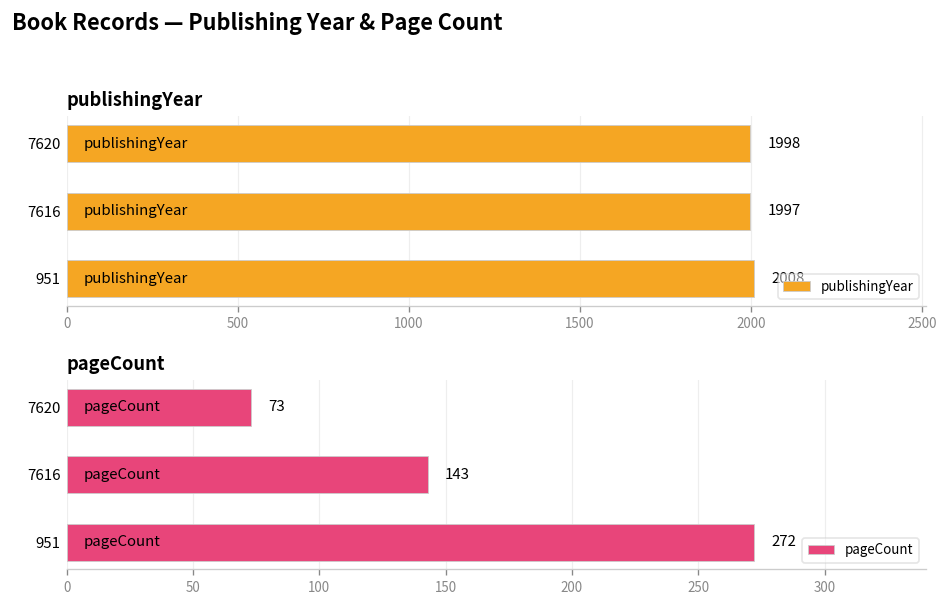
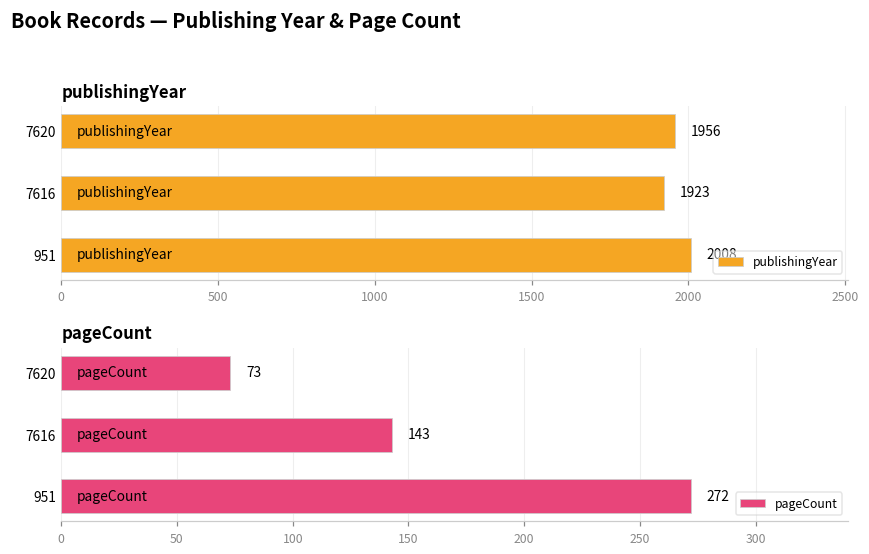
publishingYear, 7620: 1998 -> 1956
publishingYear, 7616: 1997 -> 1923
